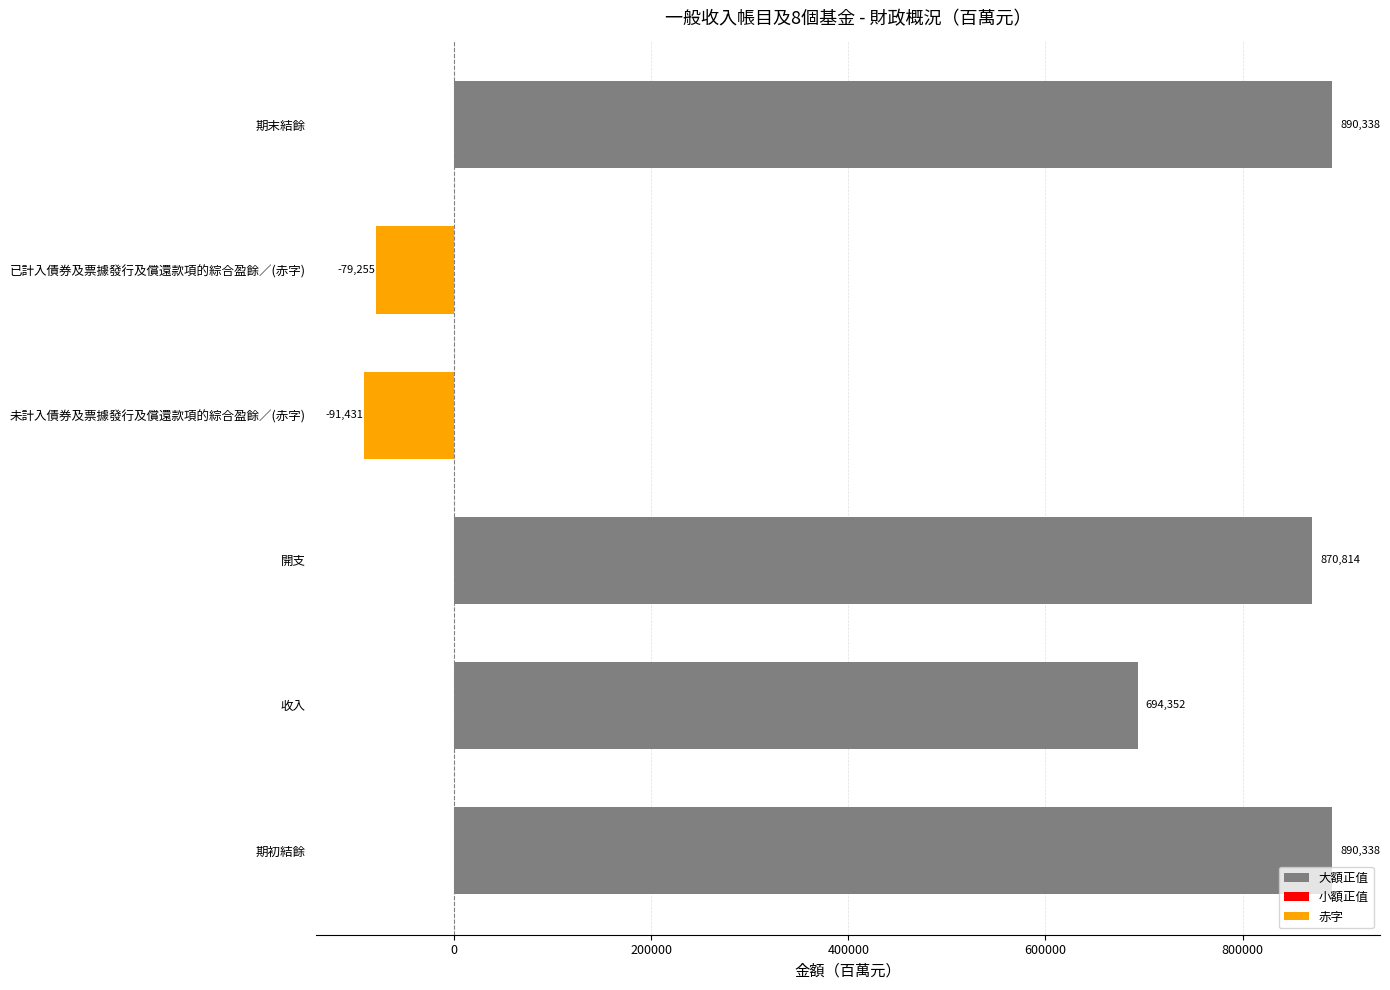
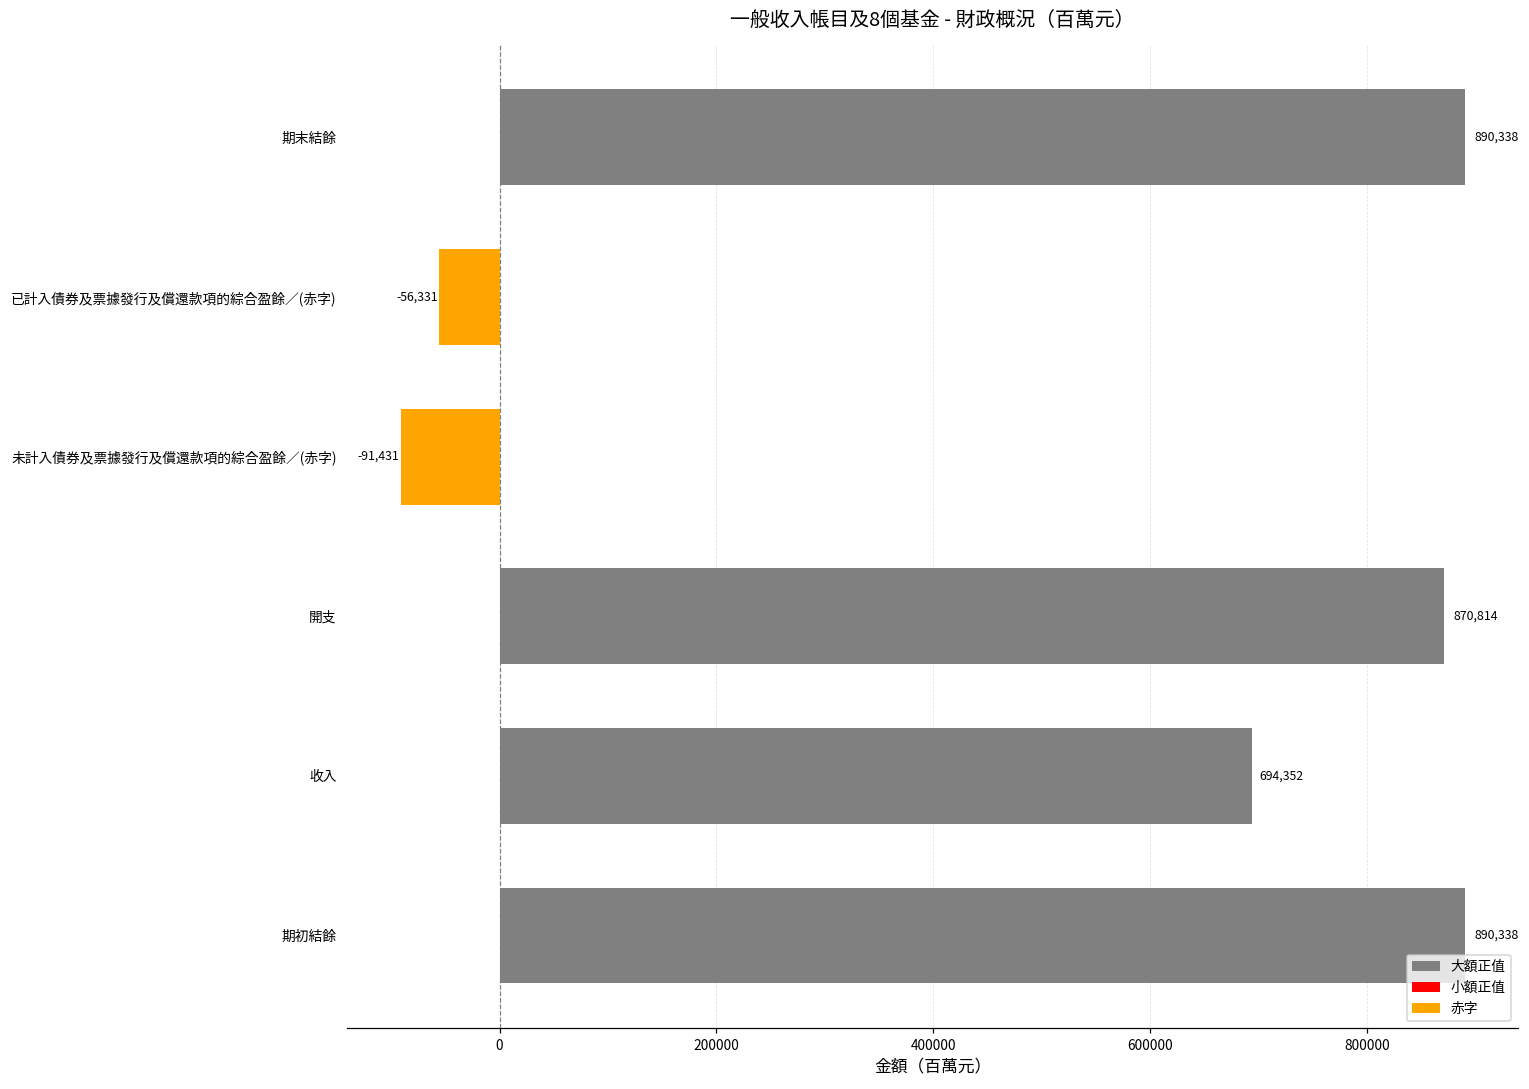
已計入債券及票據發行及償還款項的綜合盈餘／(赤字): -79,255 -> -56,331
